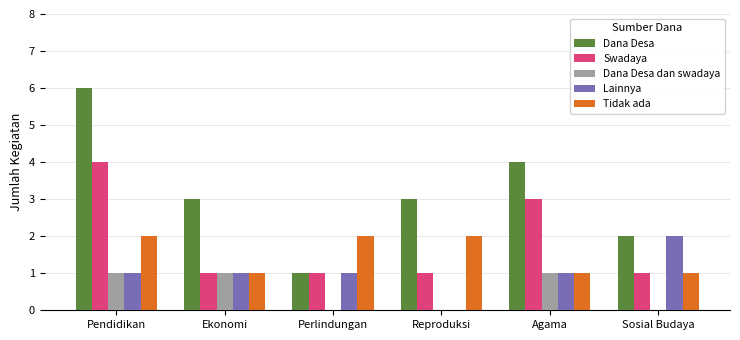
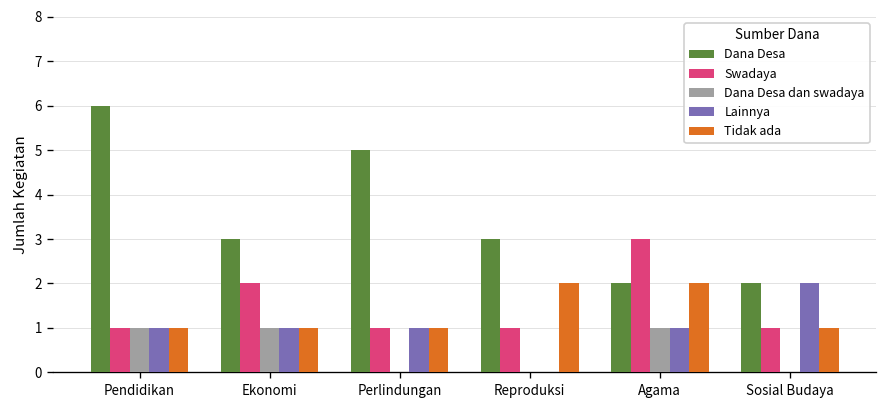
Swadaya, Pendidikan: 4 -> 1
Tidak ada, Pendidikan: 2 -> 1
Swadaya, Ekonomi: 1 -> 2
Dana Desa, Perlindungan: 1 -> 5
Tidak ada, Perlindungan: 2 -> 1
Dana Desa, Agama: 4 -> 2
Tidak ada, Agama: 1 -> 2
